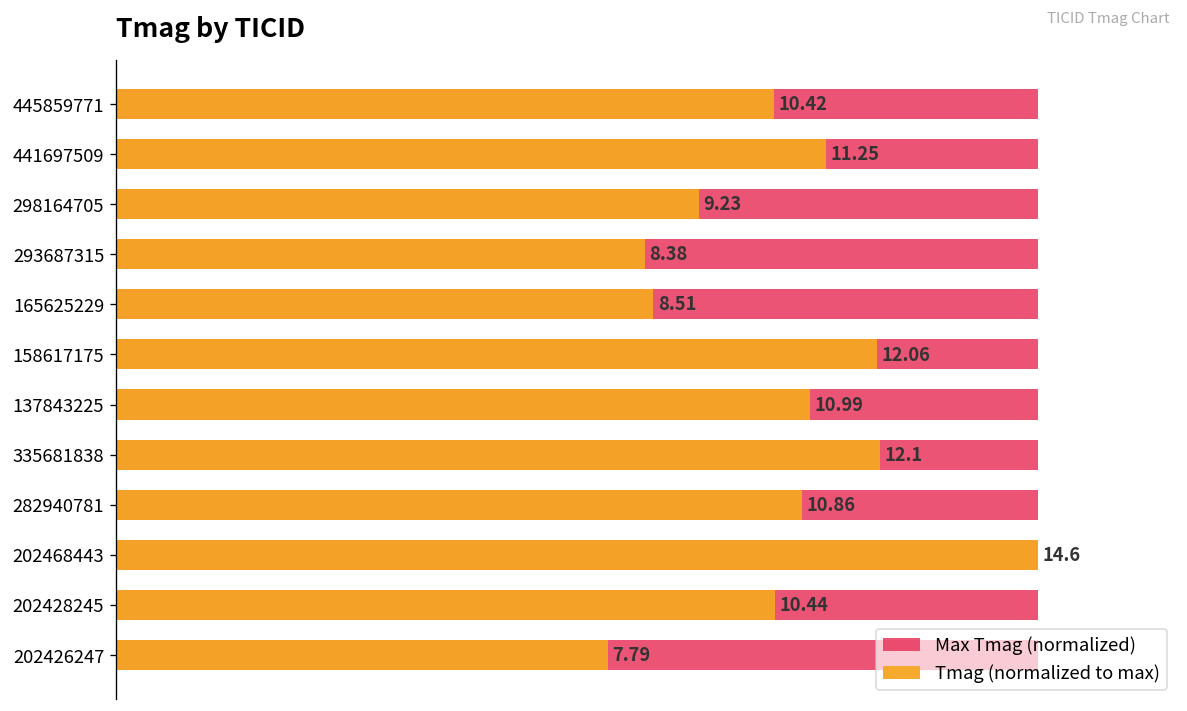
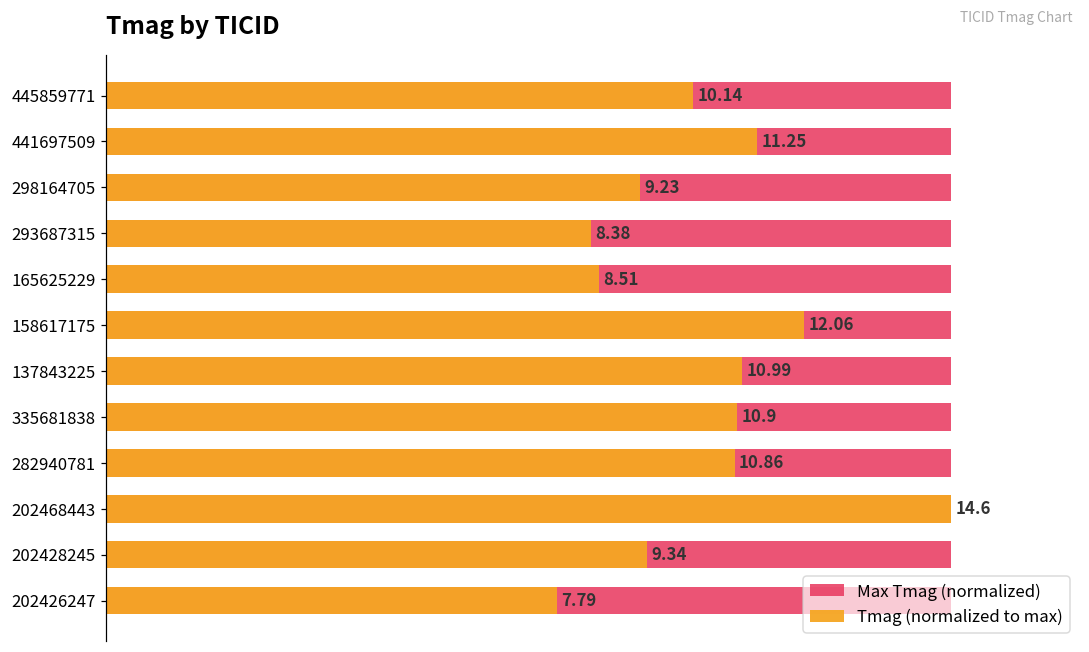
Tmag (normalized to max), 445859771: 10.42 -> 10.14
Tmag (normalized to max), 335681838: 12.1 -> 10.9
Tmag (normalized to max), 202428245: 10.44 -> 9.34
